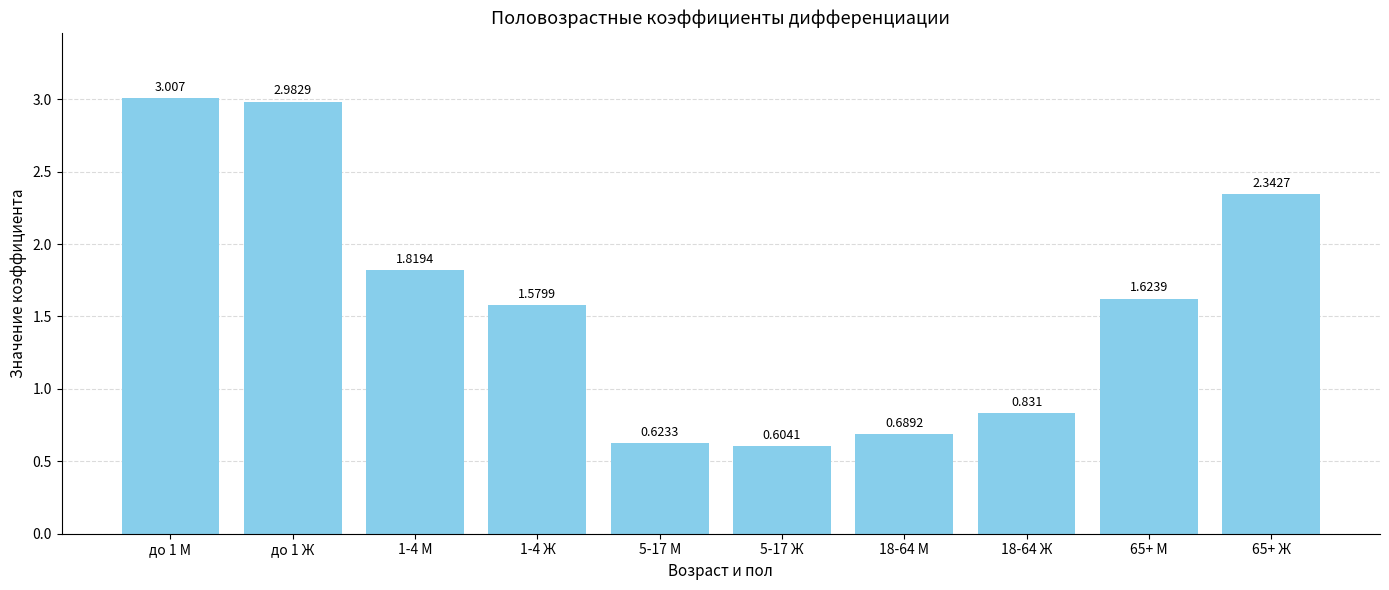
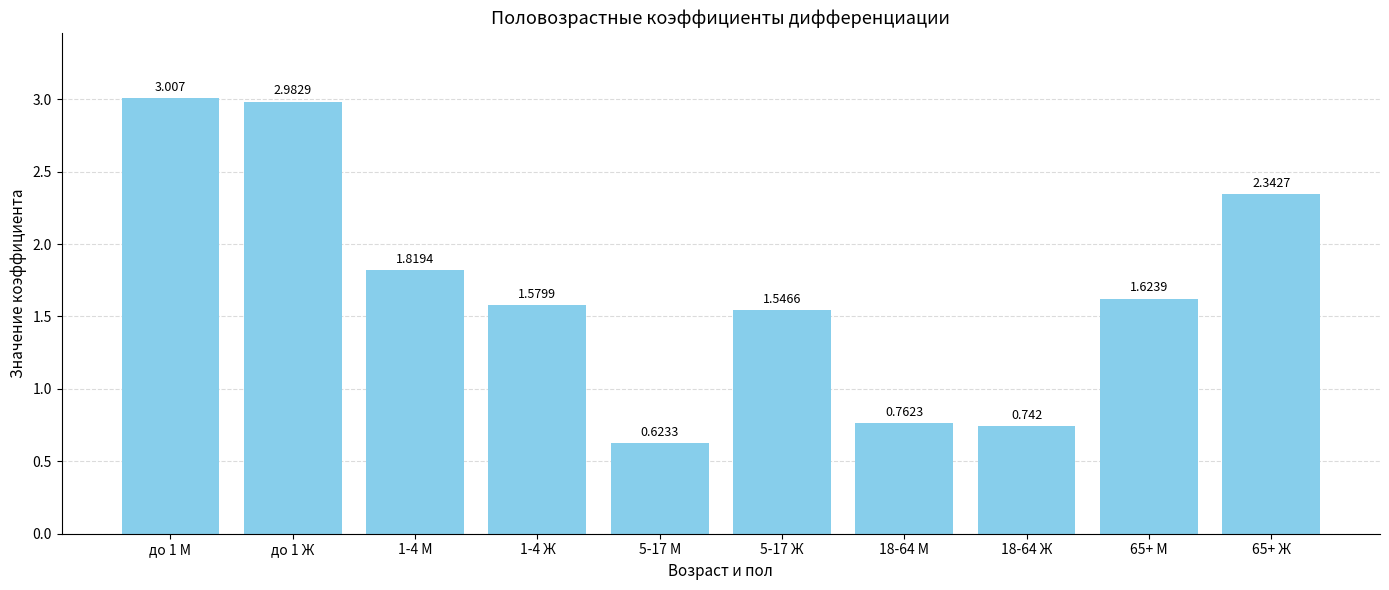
5-17 Ж: 0.6041 -> 1.5466
18-64 М: 0.6892 -> 0.7623
18-64 Ж: 0.831 -> 0.742
